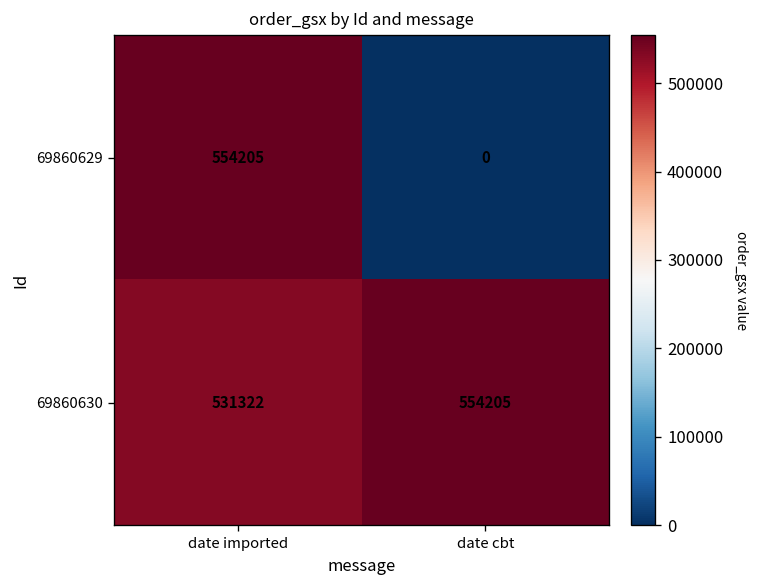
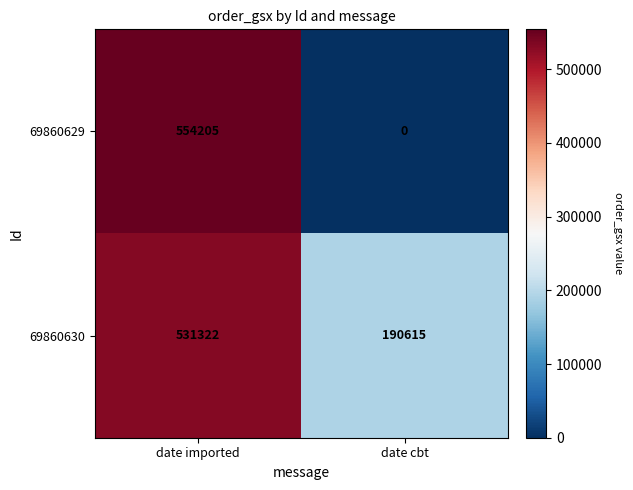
69860630, date cbt: 554205 -> 190615
